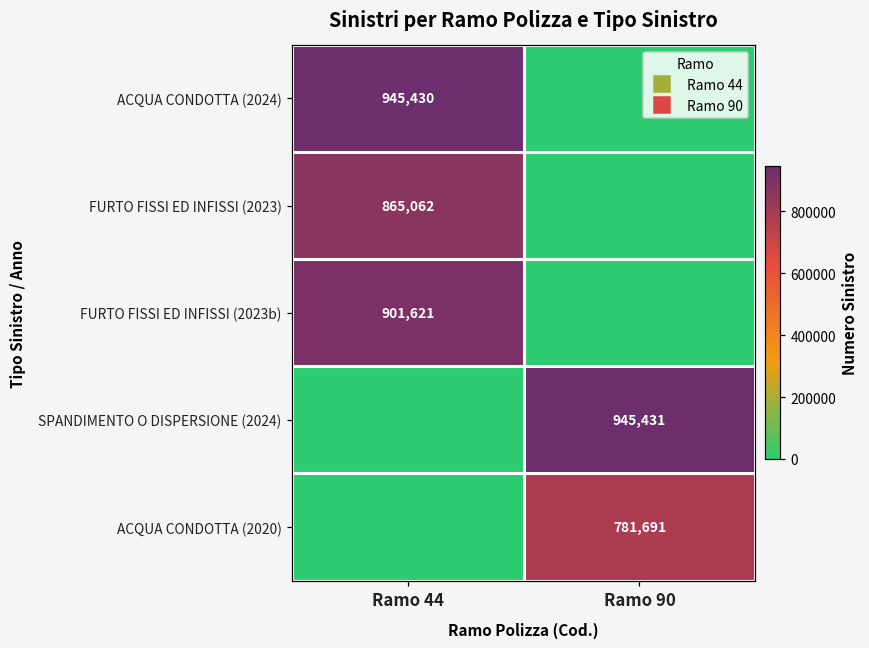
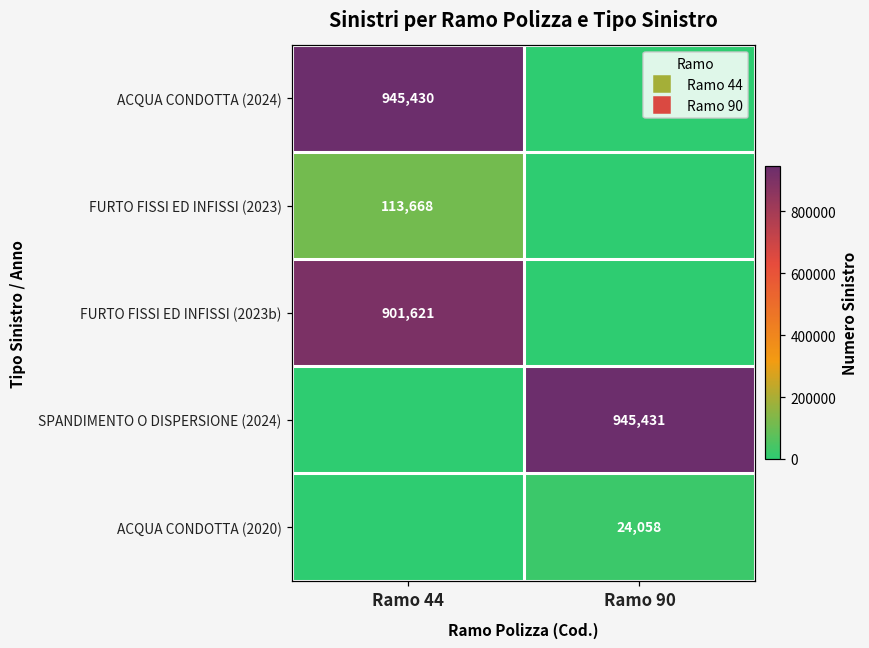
FURTO FISSI ED INFISSI (2023), Ramo 44: 865,062 -> 113,668
ACQUA CONDOTTA (2020), Ramo 90: 781,691 -> 24,058
